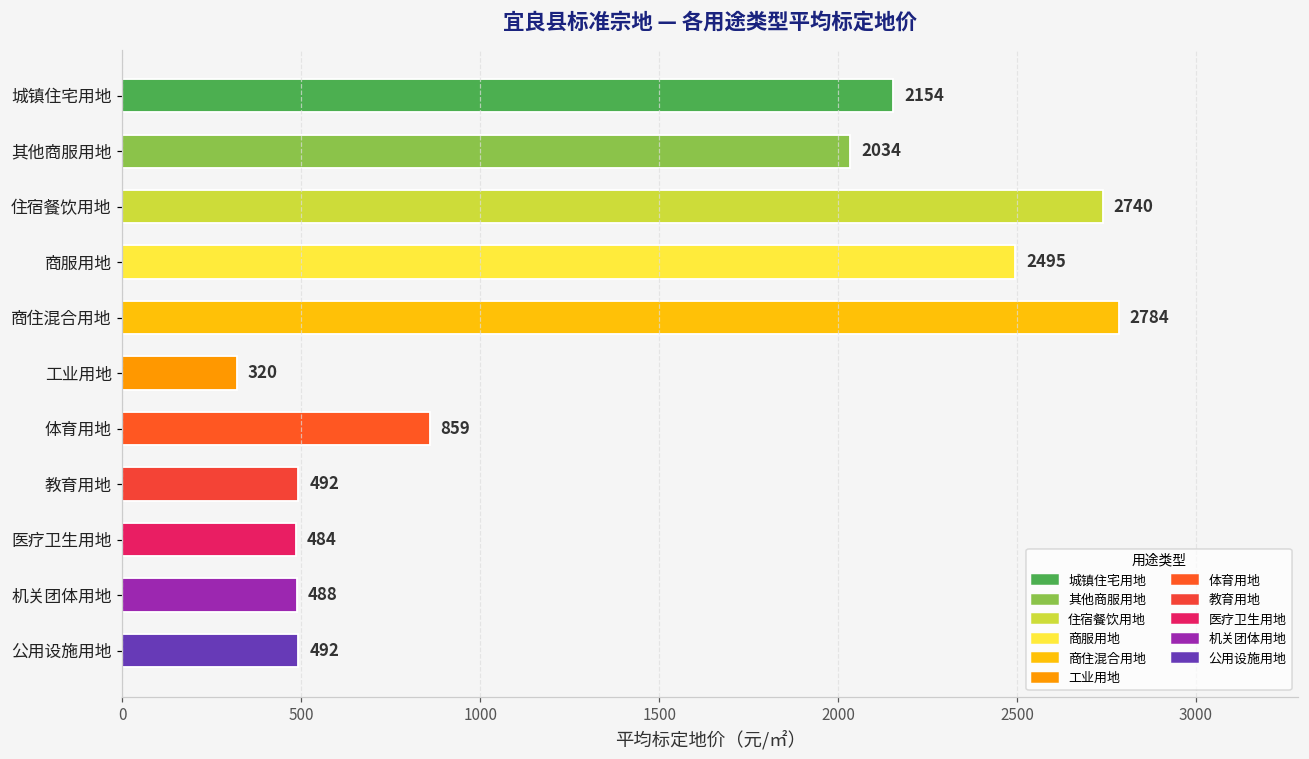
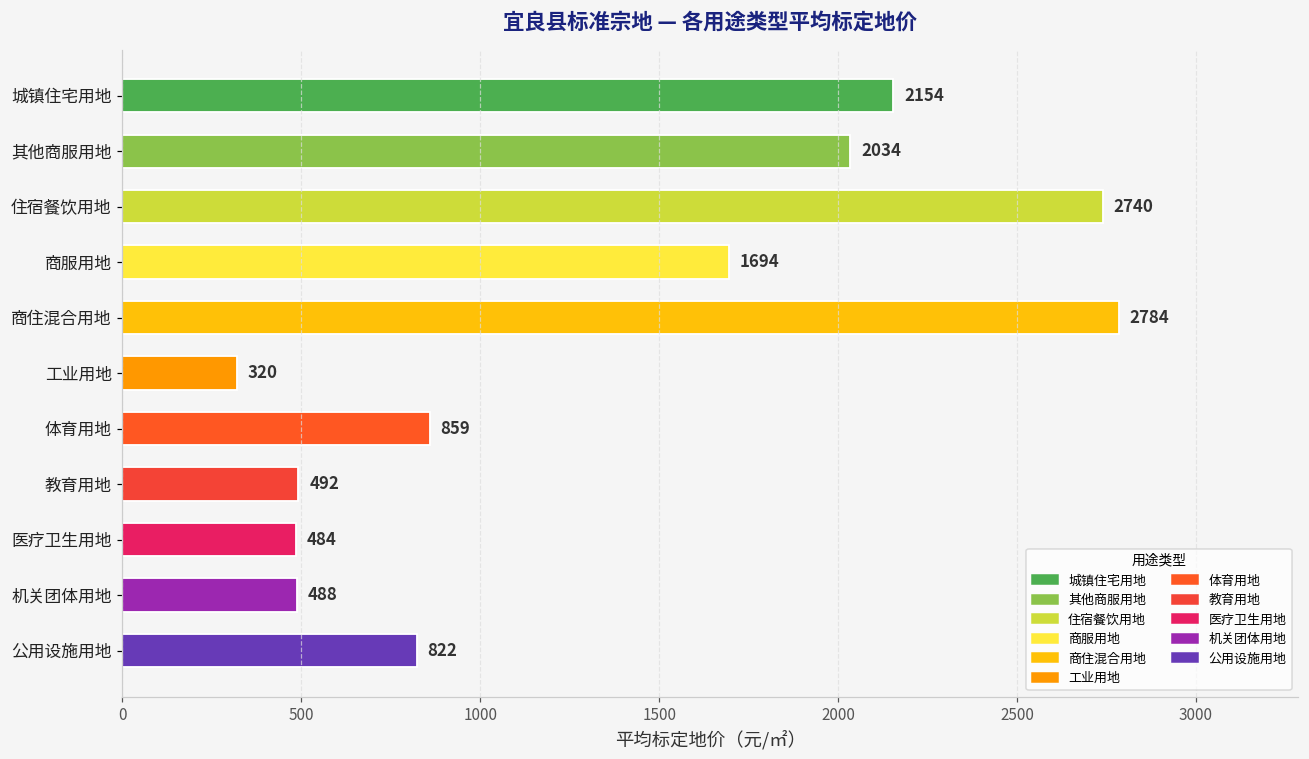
商服用地: 2495 -> 1694
公用设施用地: 492 -> 822
